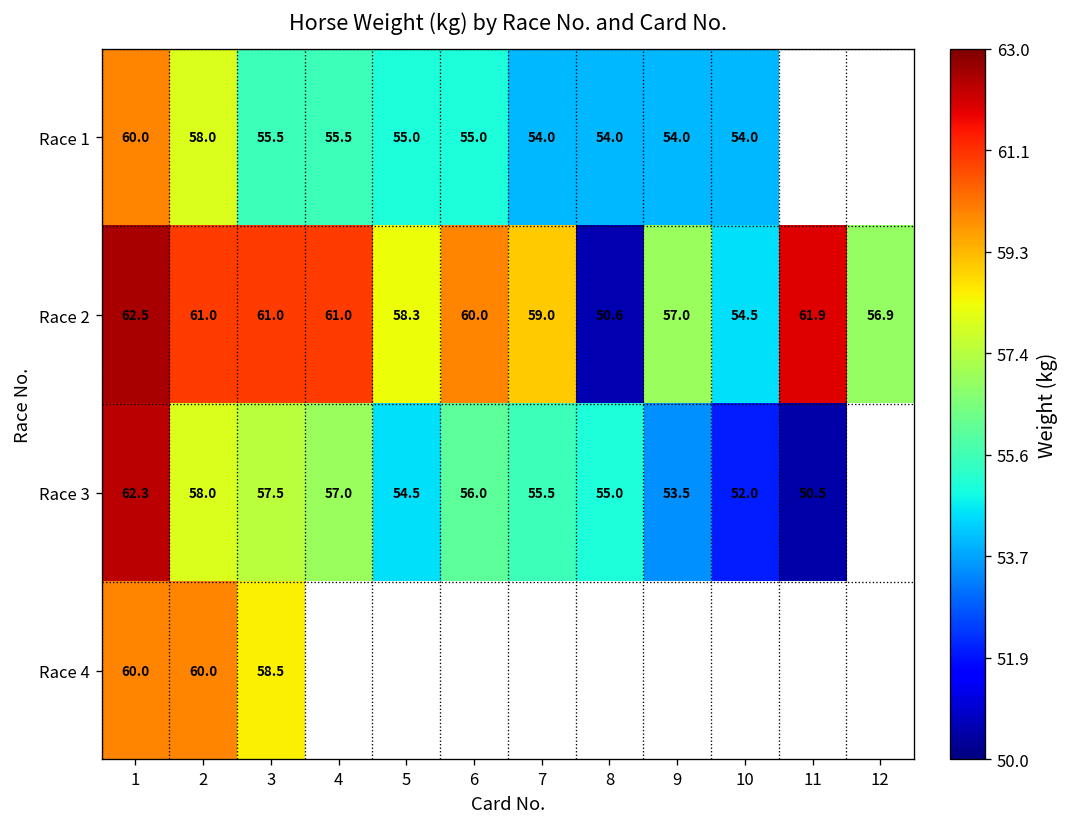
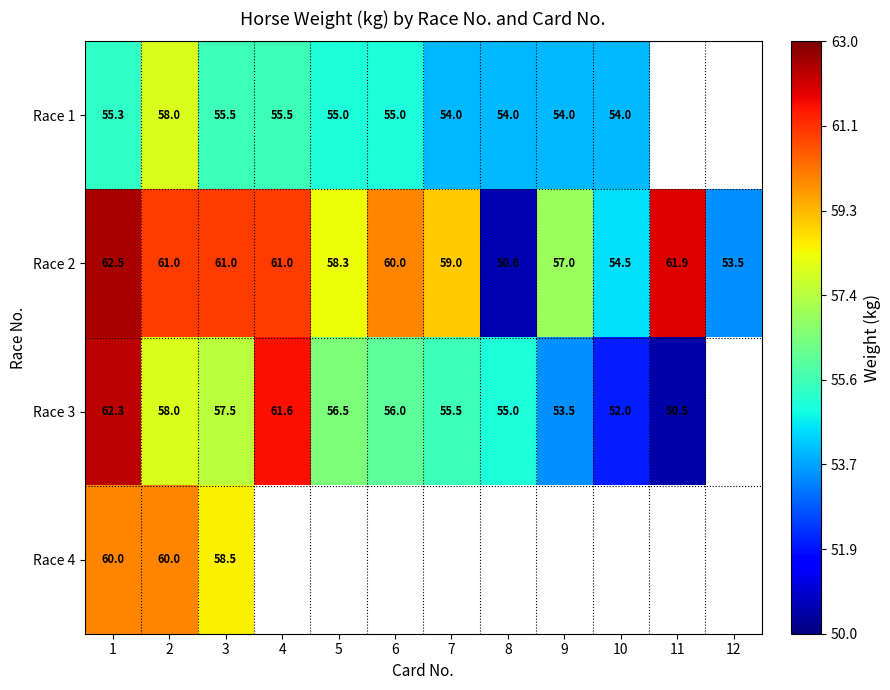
Race 1, 1: 60.0 -> 55.3
Race 2, 12: 56.9 -> 53.5
Race 3, 4: 57.0 -> 61.6
Race 3, 5: 54.5 -> 56.5
